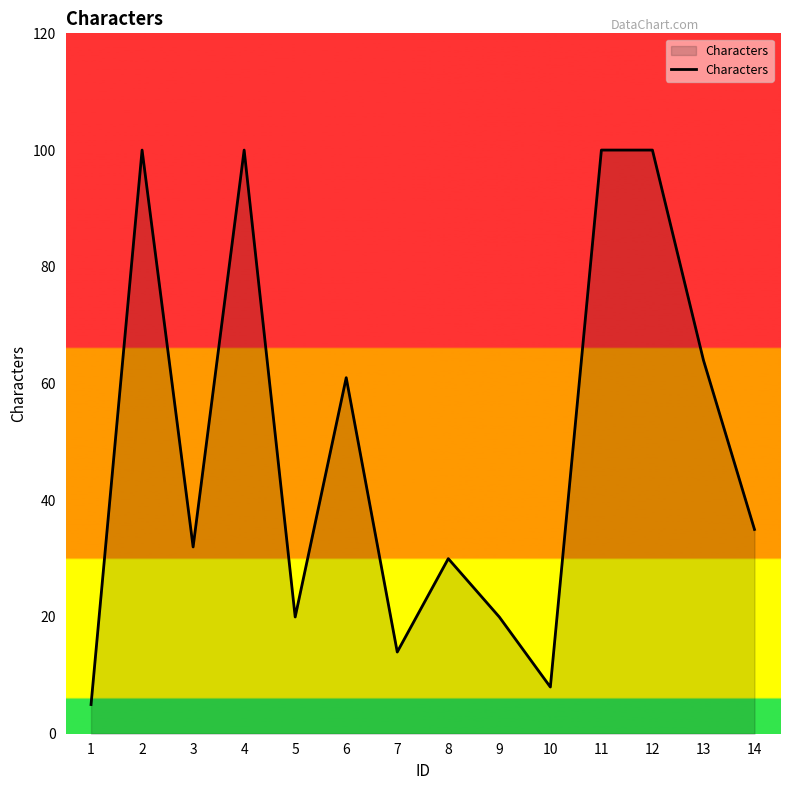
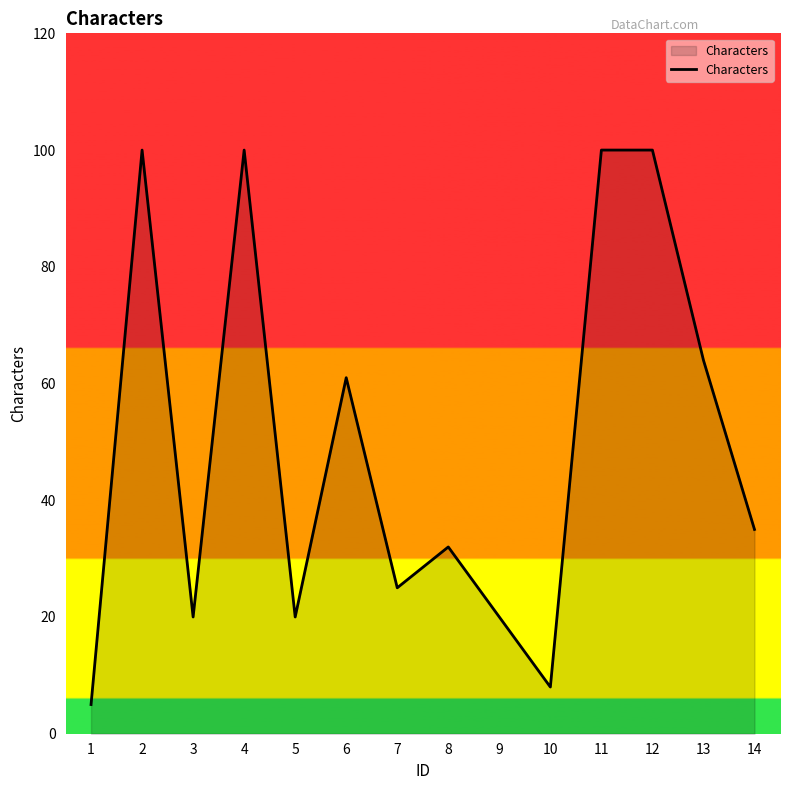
3: 32 -> 20
7: 14 -> 25
8: 30 -> 32
